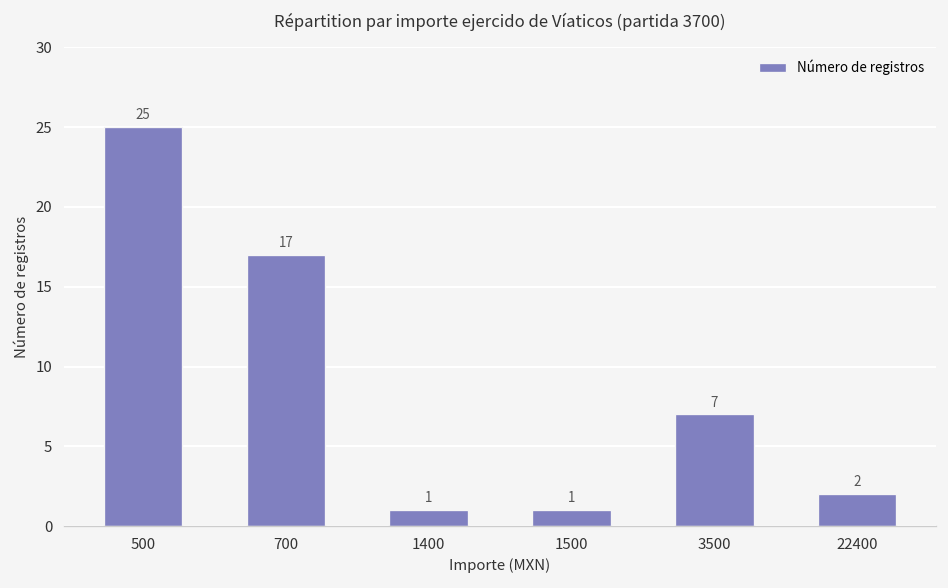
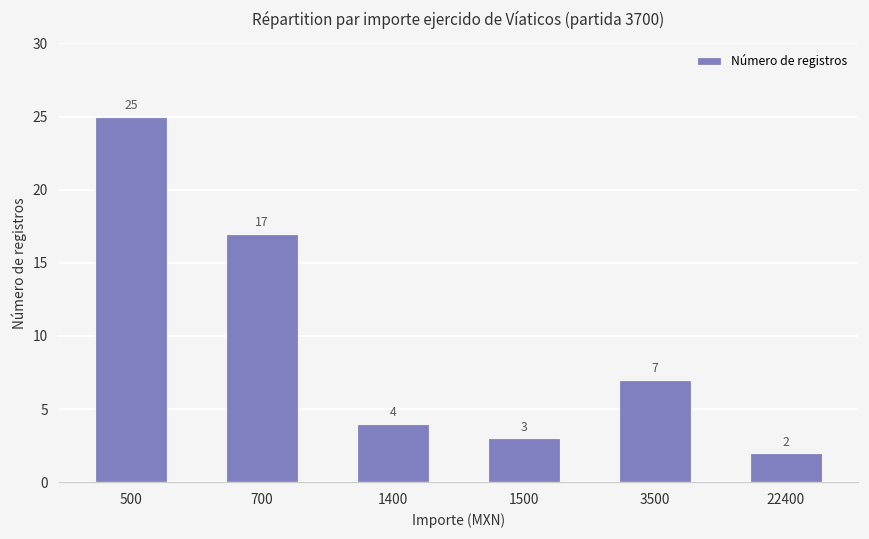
1400: 1 -> 4
1500: 1 -> 3
